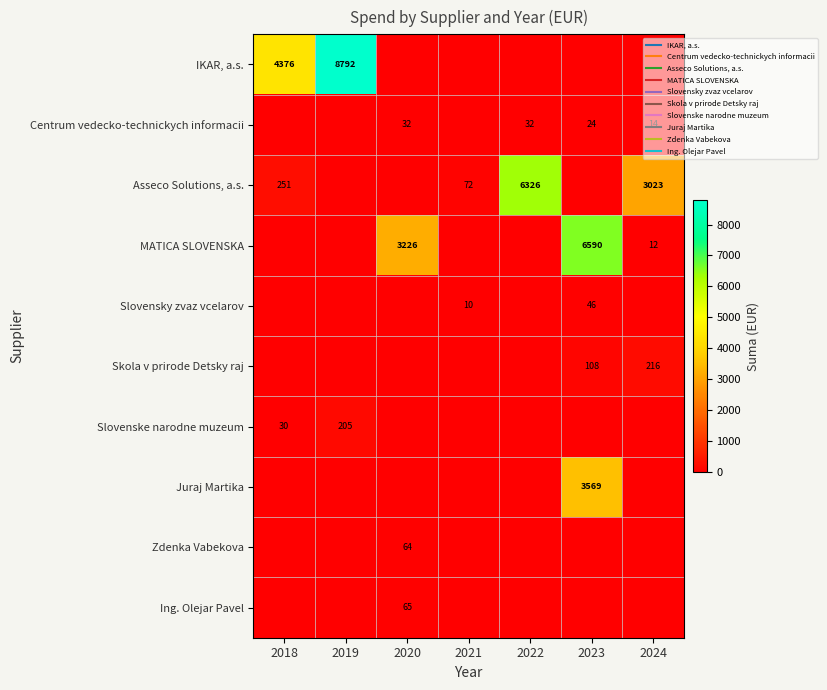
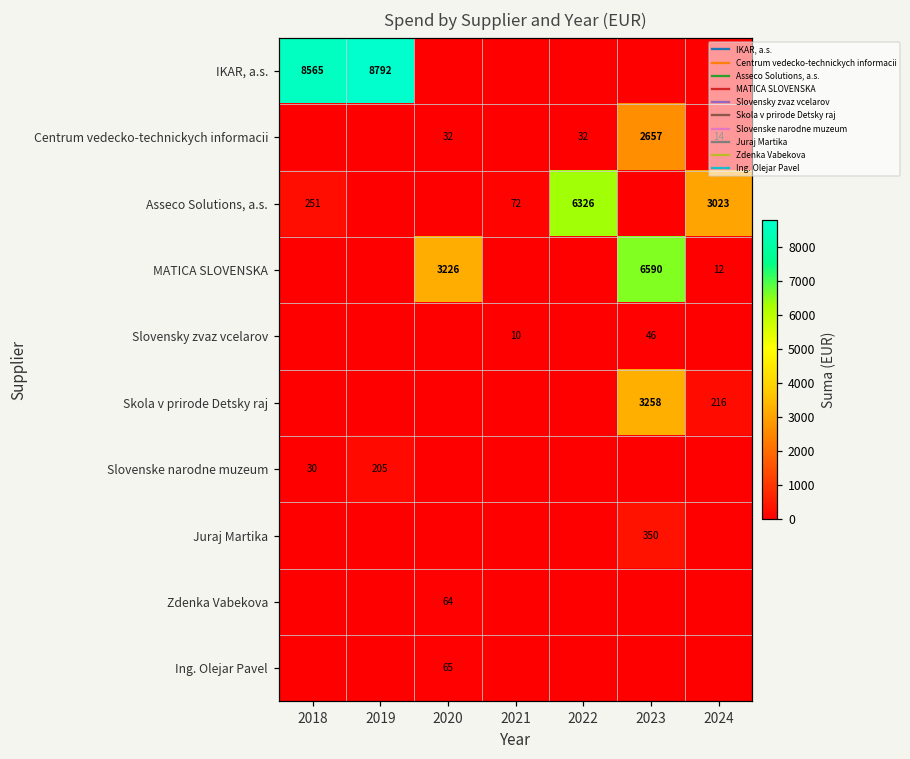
IKAR, a.s., 2018: 4376 -> 8565
Centrum vedecko-technickych informacii, 2023: 24 -> 2657
Skola v prirode Detsky raj, 2023: 108 -> 3258
Juraj Martika, 2023: 3569 -> 350
